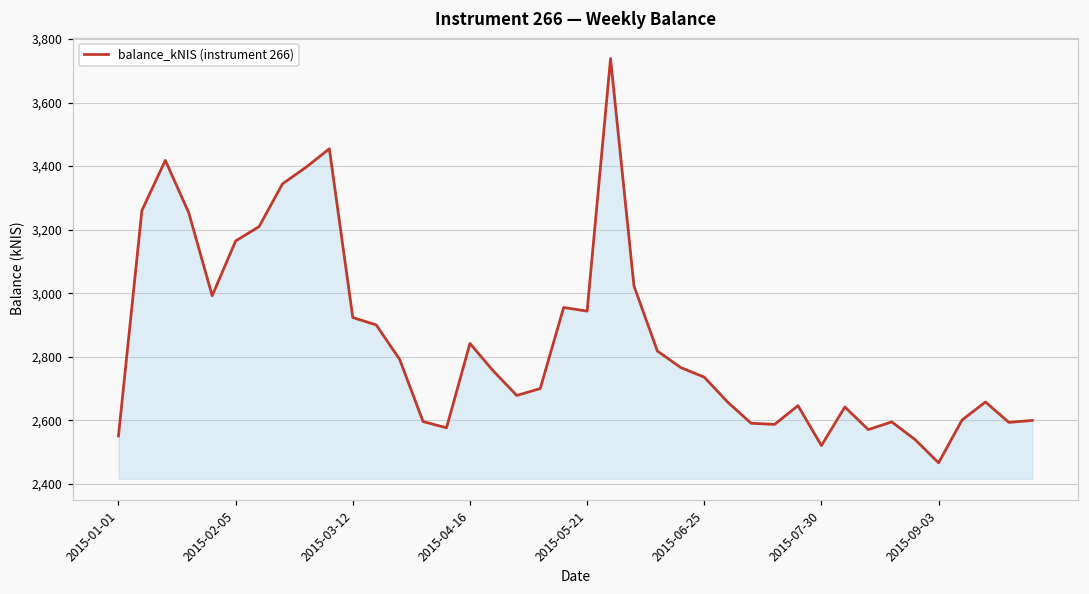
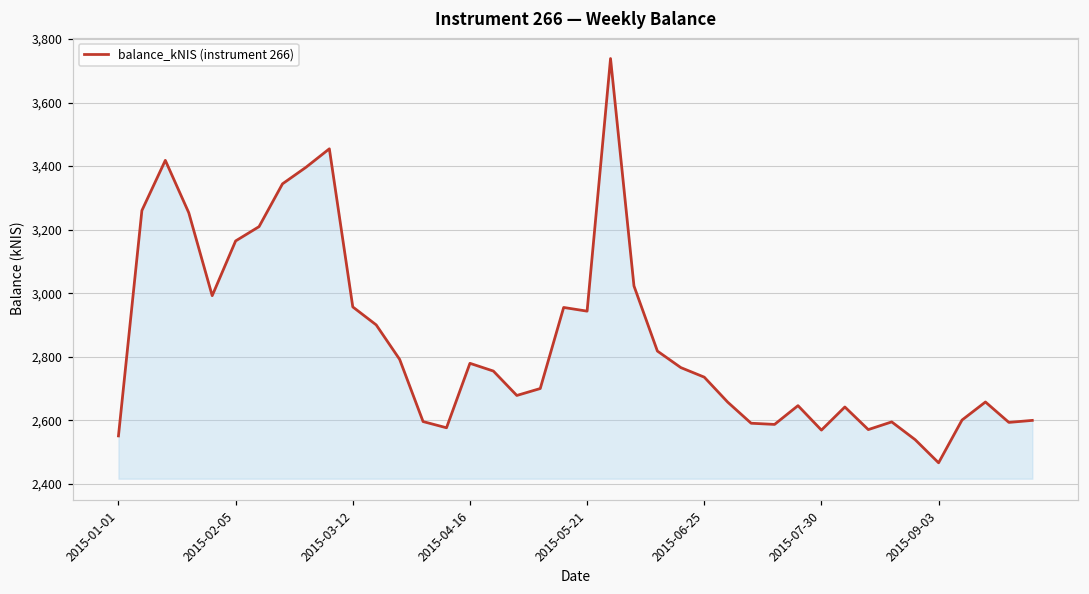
2015-03-12: 2,920 -> 2,960
2015-04-16: 2,840 -> 2,780
2015-07-30: 2,520 -> 2,570
